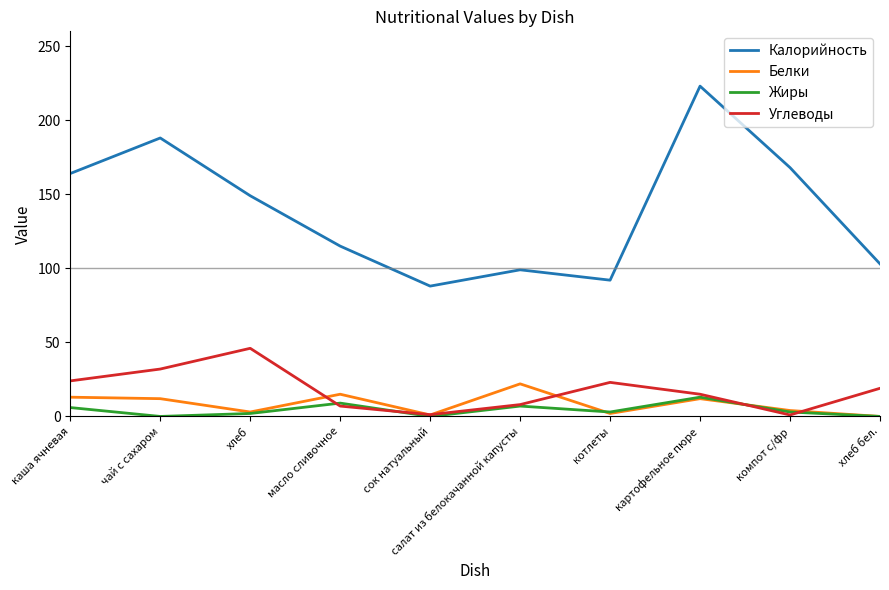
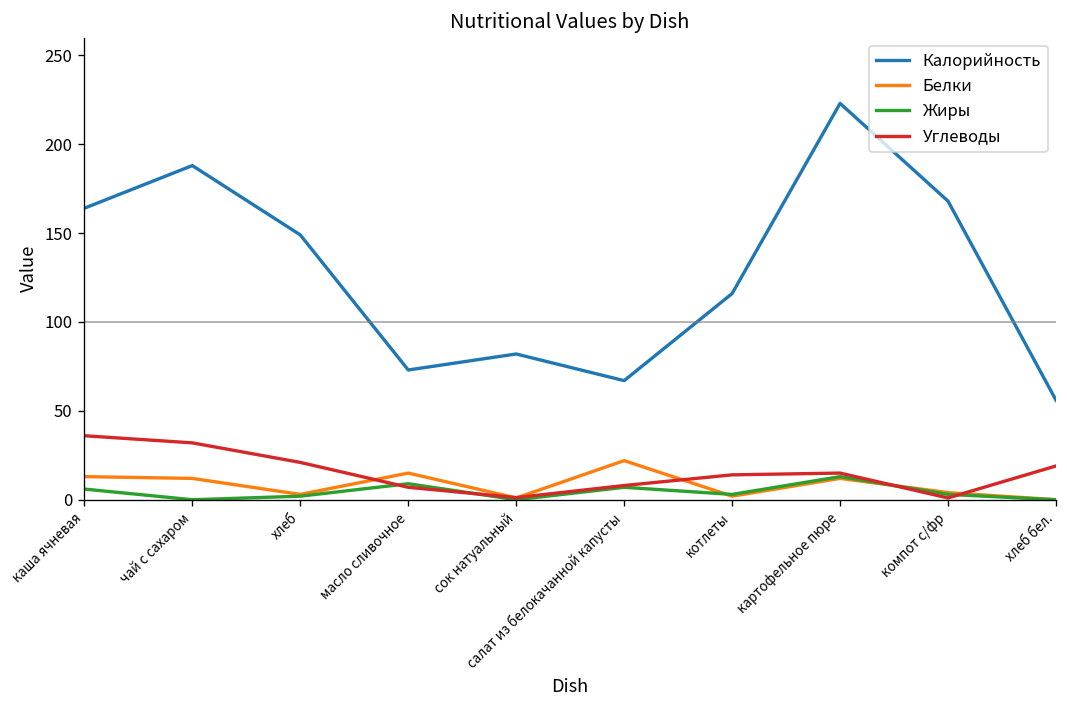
Углеводы, каша ячневая: 24 -> 36
Углеводы, хлеб: 46 -> 21
Калорийность, масло сливочное: 115 -> 73
Калорийность, сок натуальный: 88 -> 82
Калорийность, салат из белокачанной капусты: 99 -> 67
Калорийность, котлеты: 92 -> 116
Углеводы, котлеты: 23 -> 14
Калорийность, хлеб бел.: 103 -> 56
